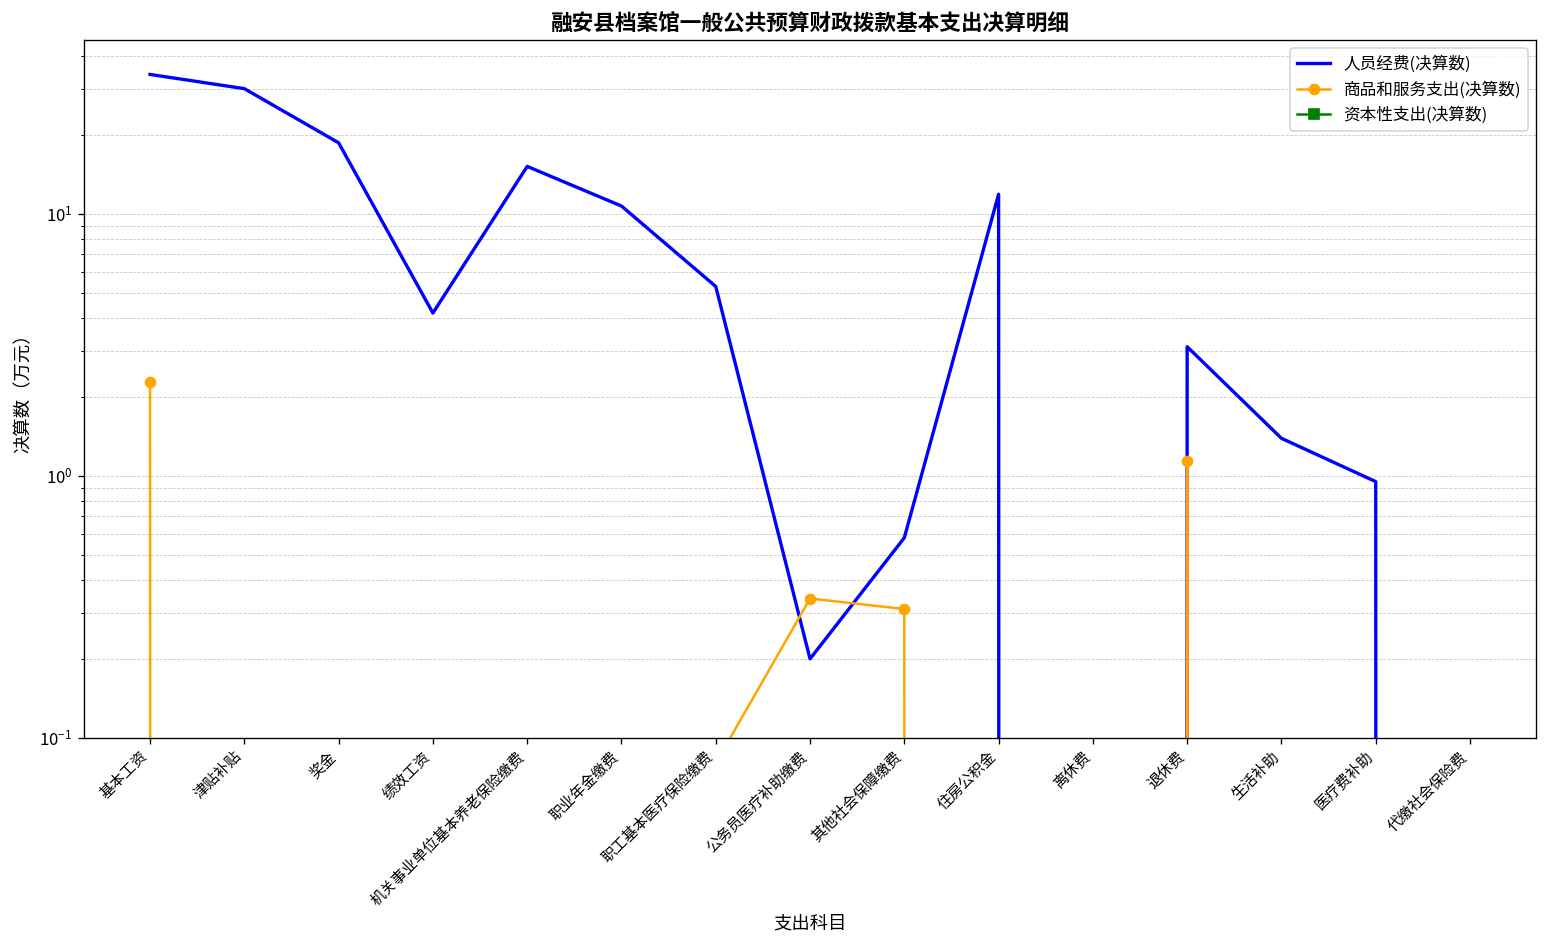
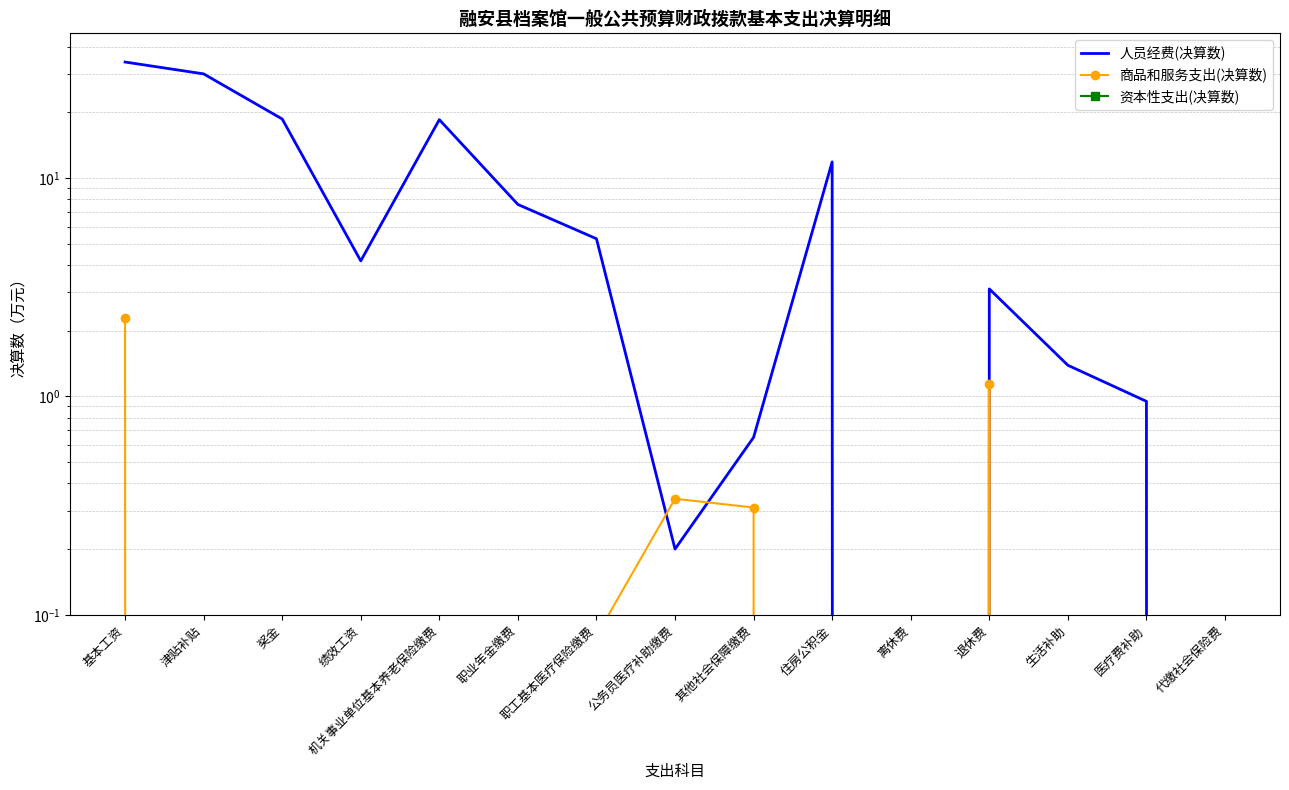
人员经费(决算数), 机关事业单位基本养老保险缴费: 15 -> 19
人员经费(决算数), 职业年金缴费: 11 -> 7.6
人员经费(决算数), 其他社会保障缴费: 0.58 -> 0.65
